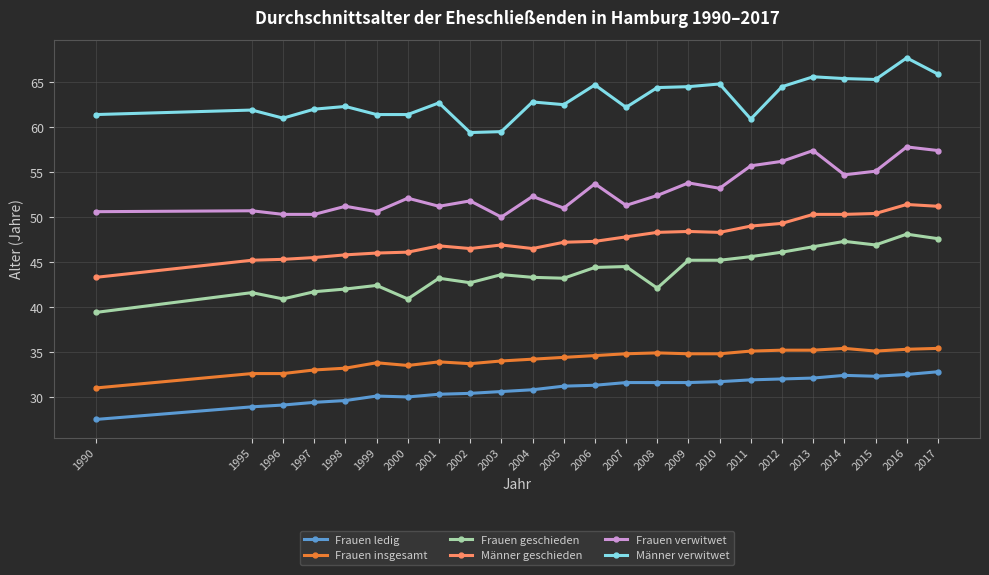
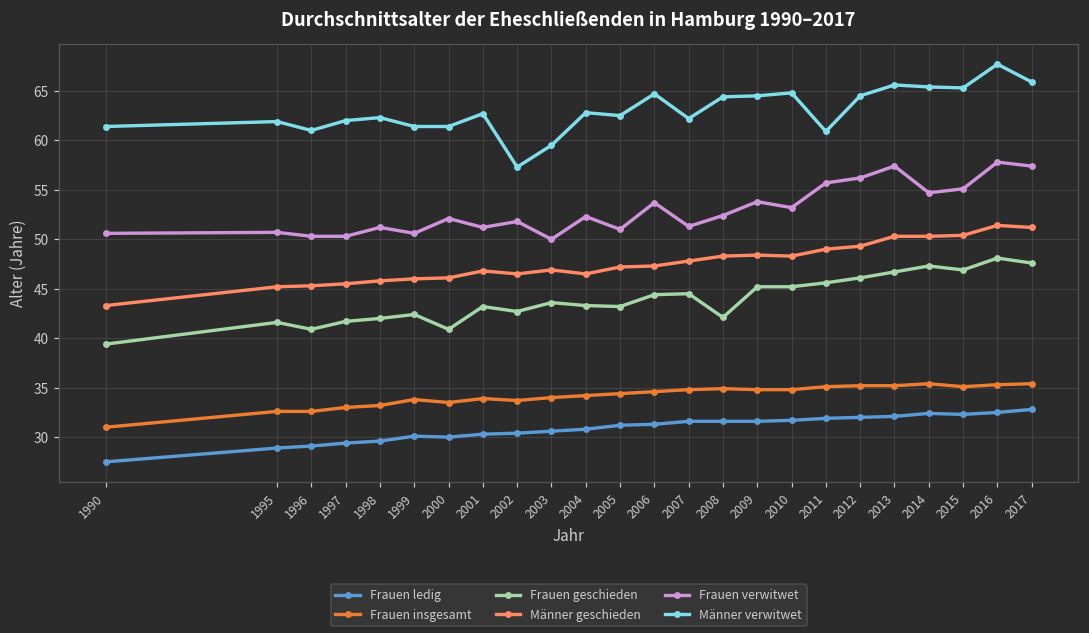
Männer verwitwet, 2002: 59 -> 57
